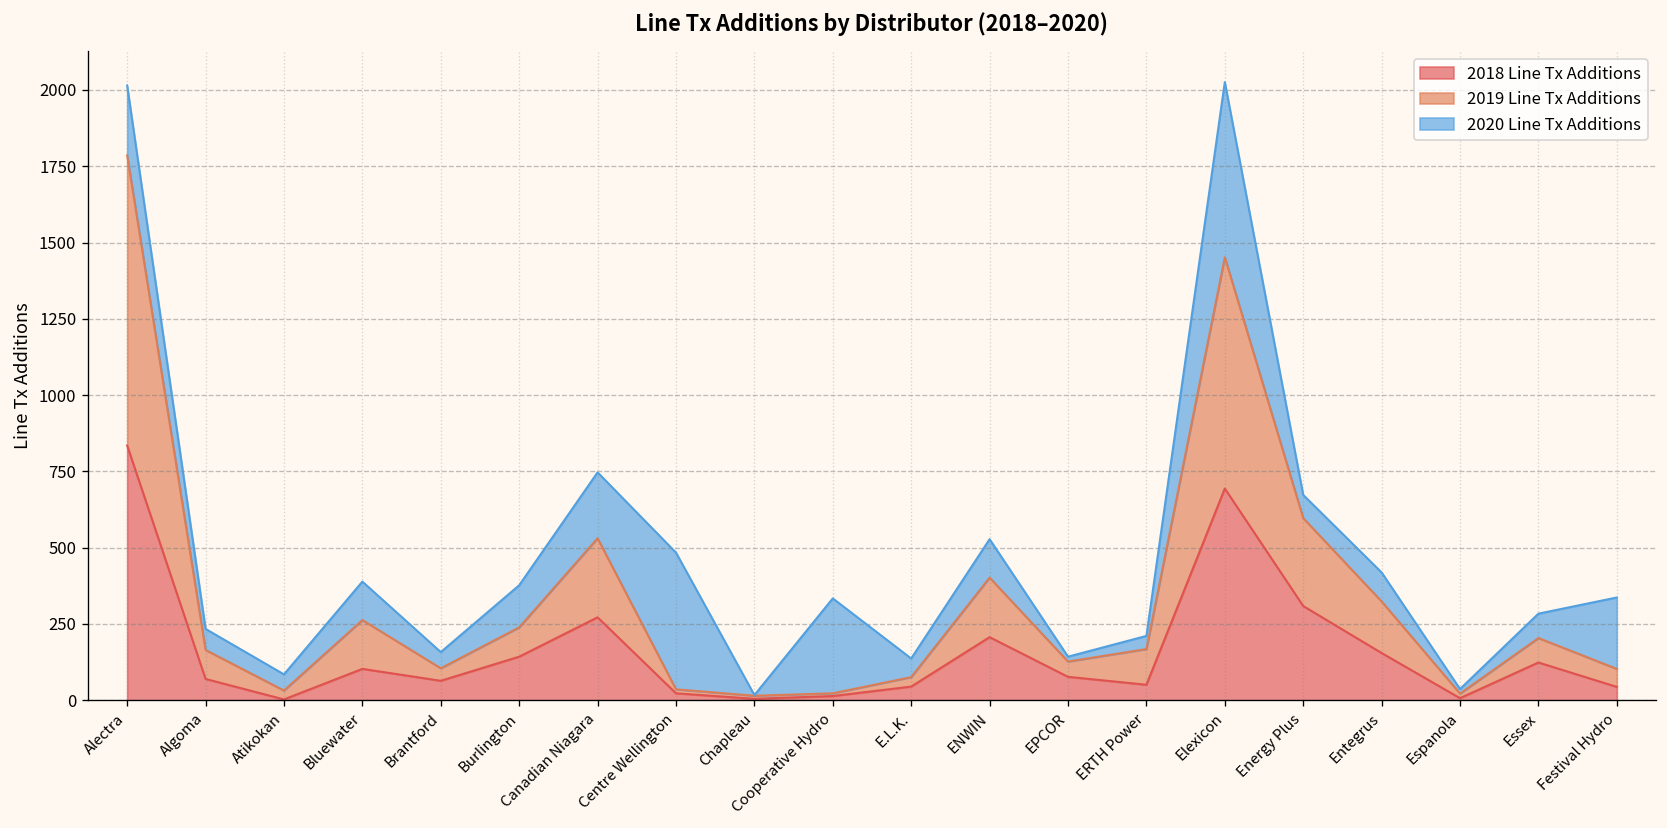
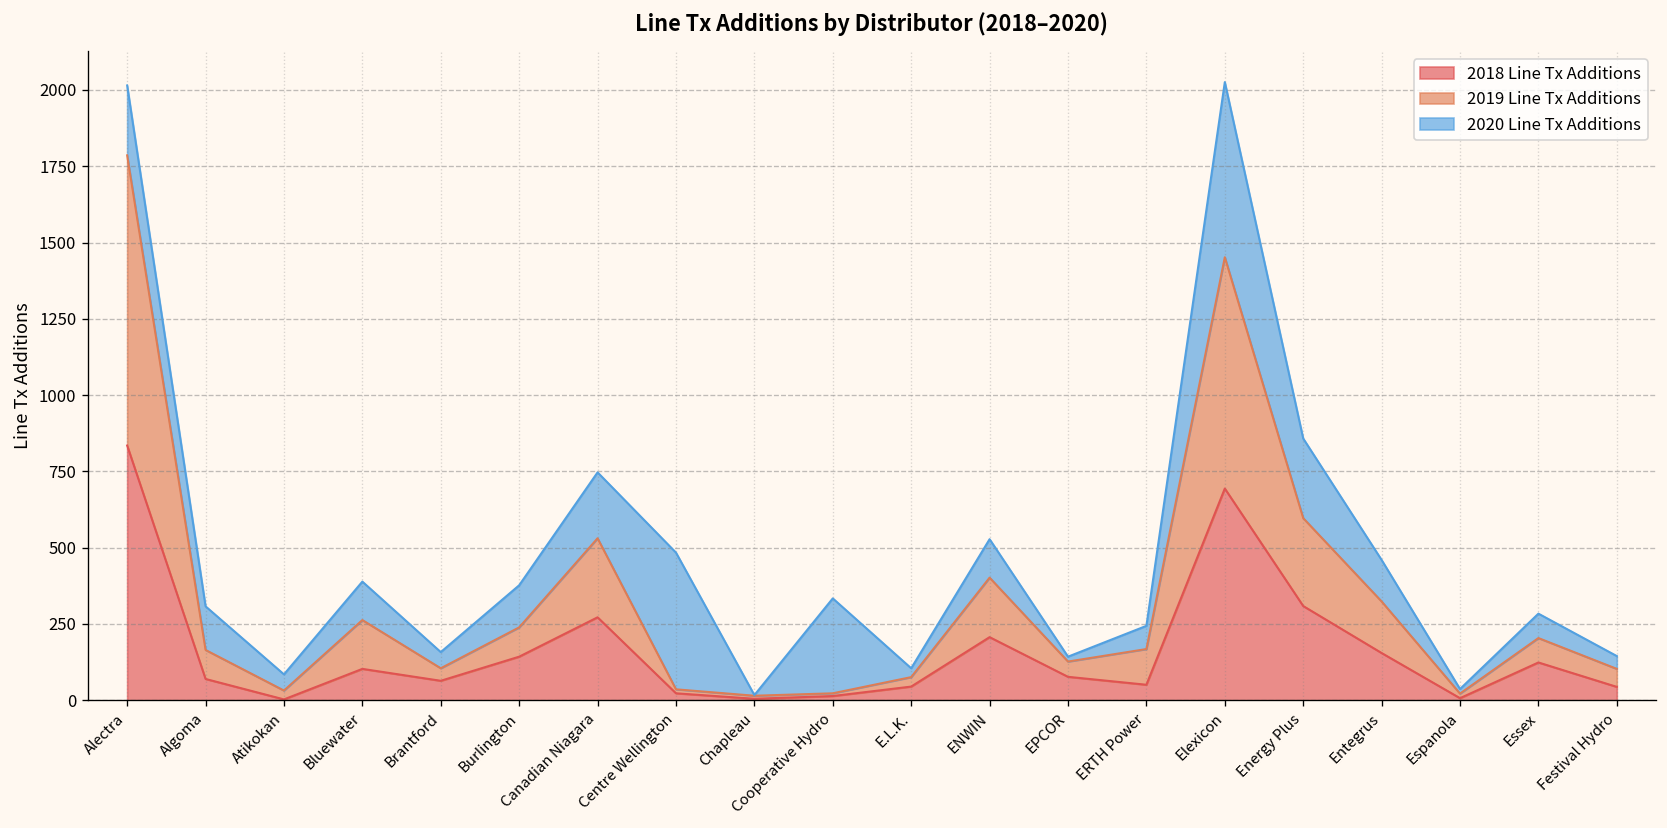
2020 Line Tx Additions, Algoma: 70 -> 140
2020 Line Tx Additions, E.L.K.: 60 -> 30
2020 Line Tx Additions, ERTH Power: 40 -> 80
2020 Line Tx Additions, Energy Plus: 80 -> 260
2020 Line Tx Additions, Entegrus: 100 -> 140
2020 Line Tx Additions, Festival Hydro: 230 -> 40
